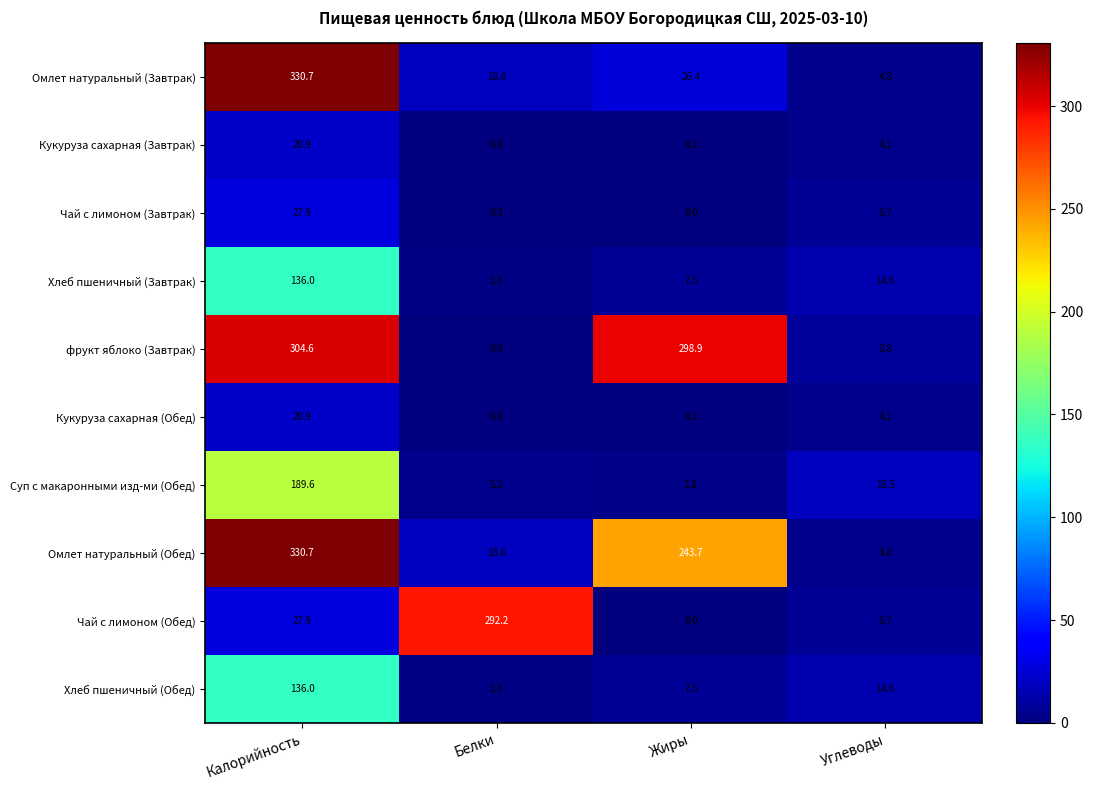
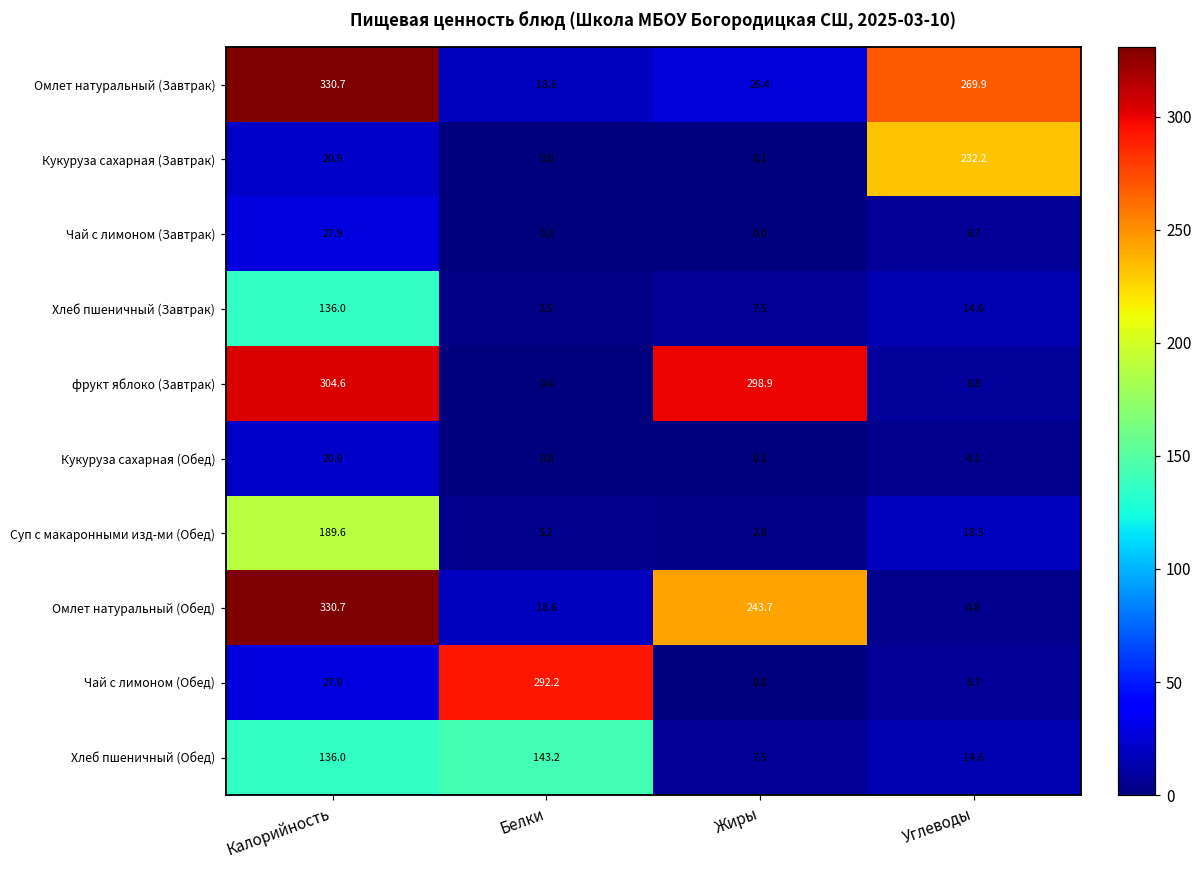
Омлет натуральный (Завтрак), Углеводы: 4.8 -> 269.9
Кукуруза сахарная (Завтрак), Углеводы: 4.1 -> 232.2
Хлеб пшеничный (Обед), Белки: 2.5 -> 143.2
